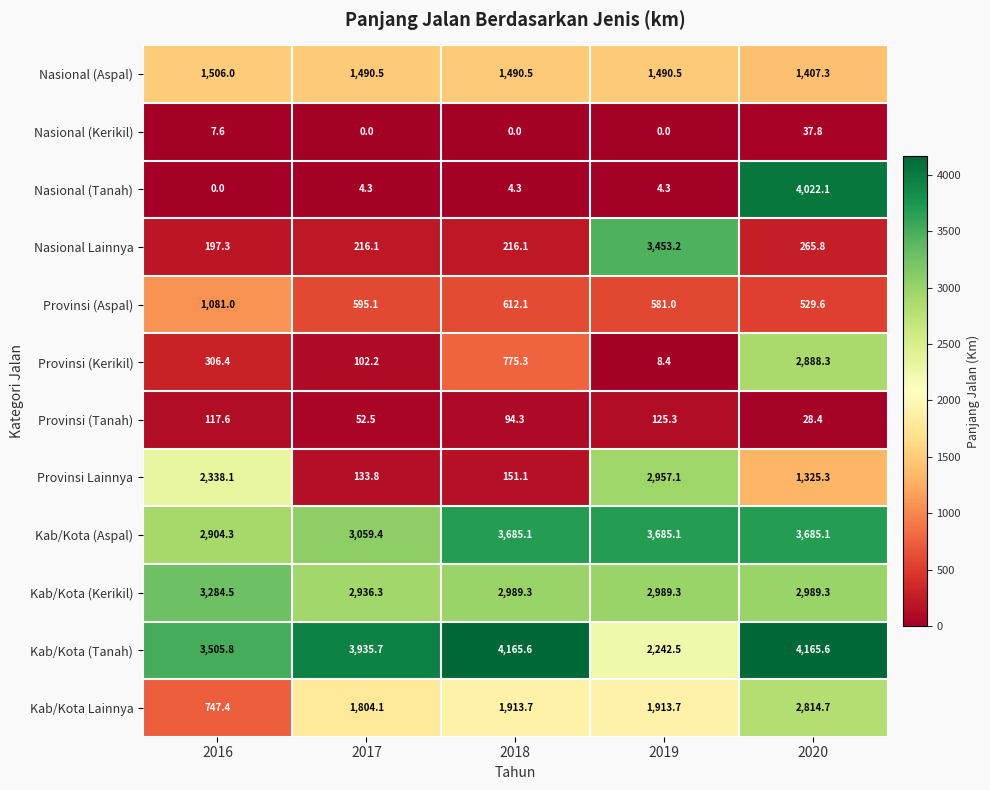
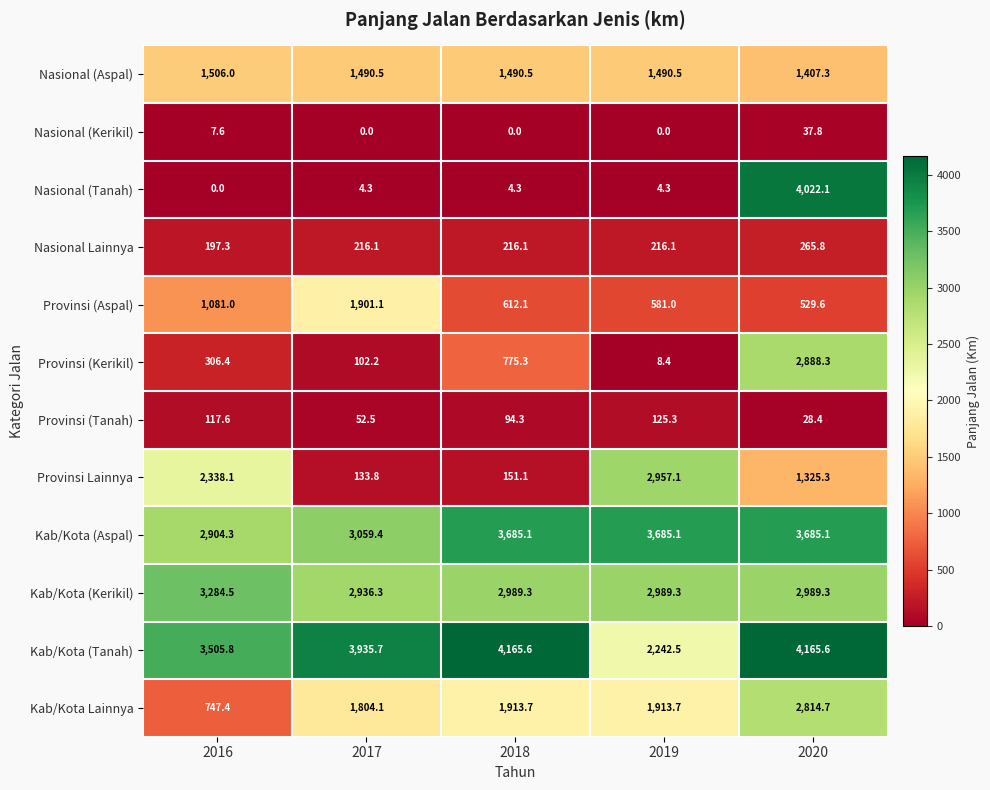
Nasional Lainnya, 2019: 3,453.2 -> 216.1
Provinsi (Aspal), 2017: 595.1 -> 1,901.1
